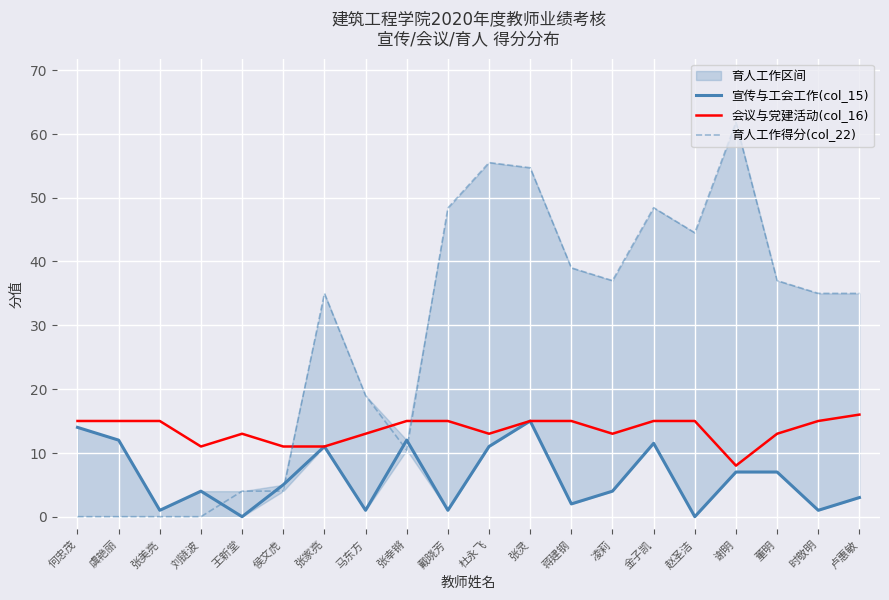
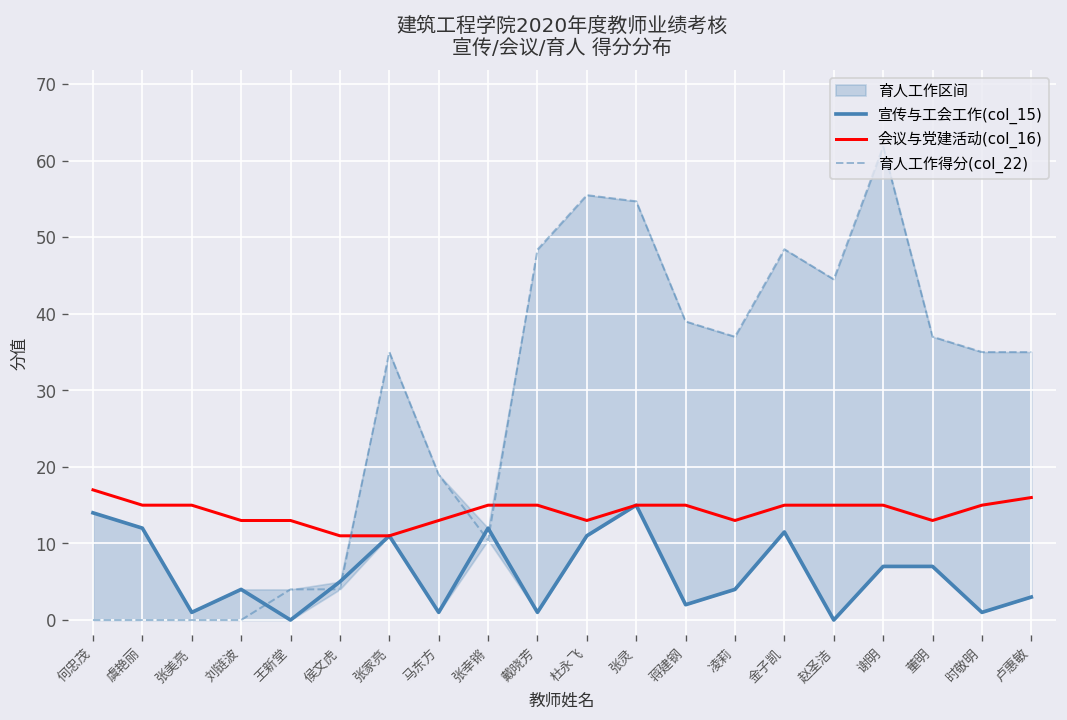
会议与党建活动(col_16), 何忠茂: 15 -> 17
会议与党建活动(col_16), 刘链波: 11 -> 13
会议与党建活动(col_16), 谢明: 8 -> 15
